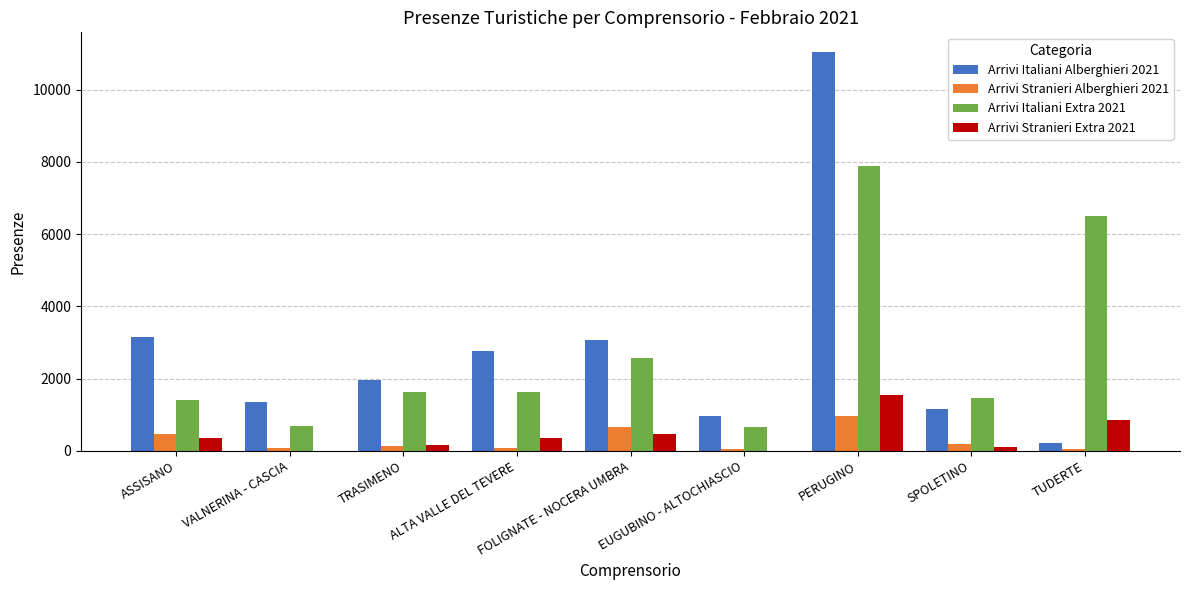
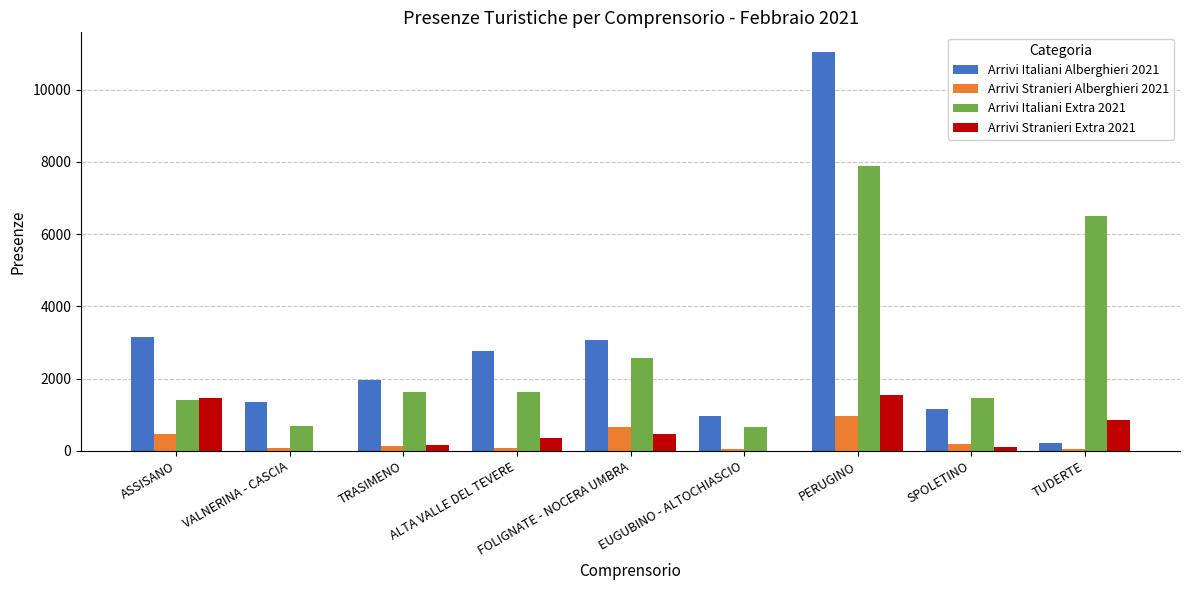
Arrivi Stranieri Extra 2021, ASSISANO: 300 -> 1500
